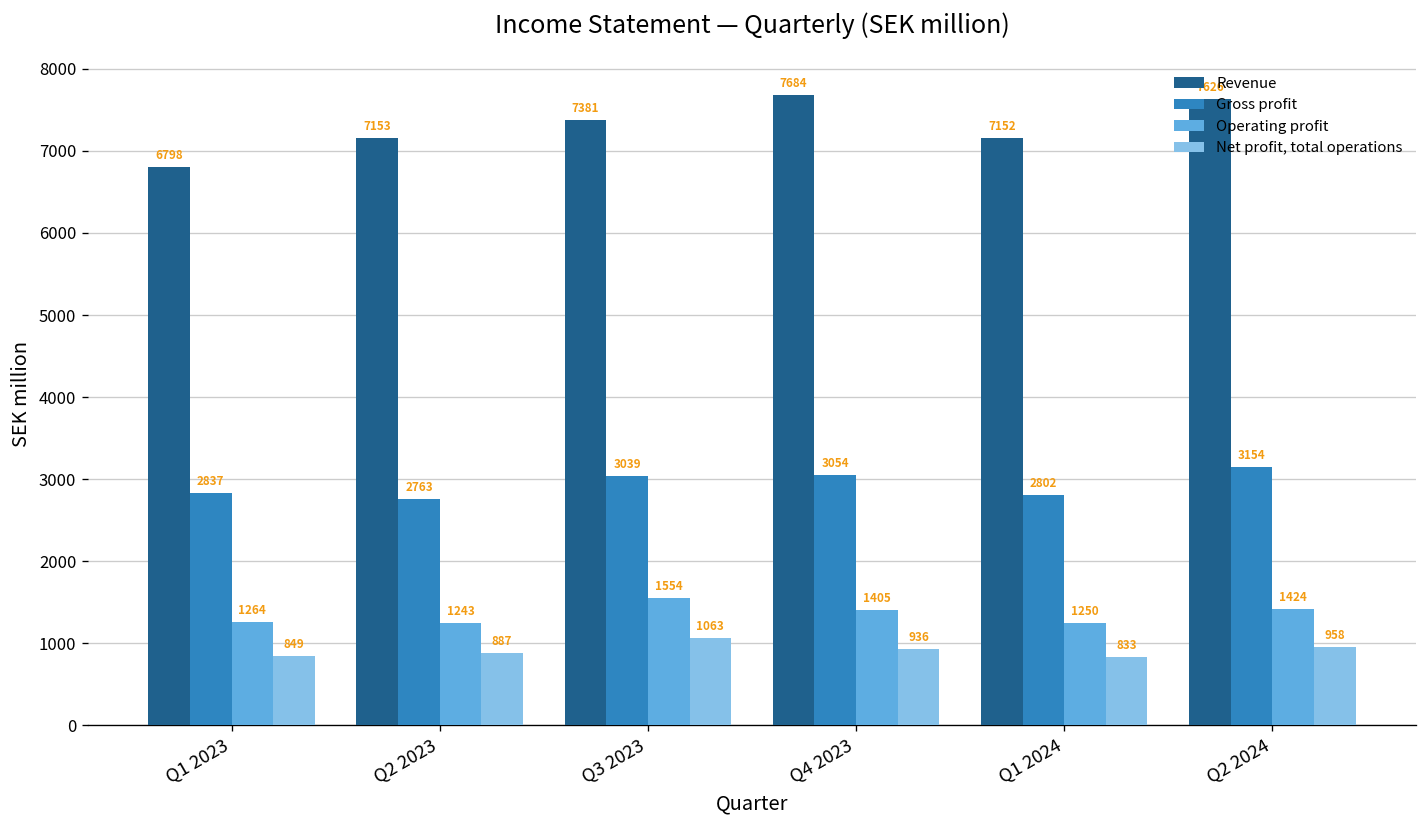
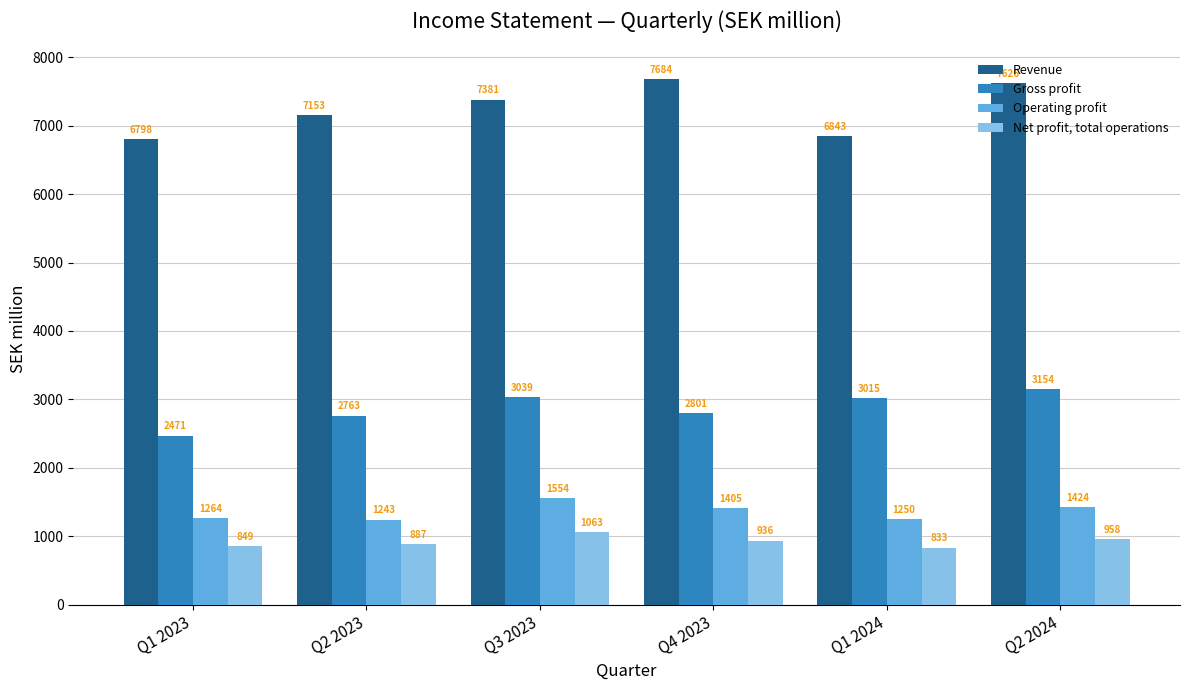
Gross profit, Q1 2023: 2837 -> 2471
Gross profit, Q4 2023: 3054 -> 2801
Revenue, Q1 2024: 7152 -> 6843
Gross profit, Q1 2024: 2802 -> 3015
